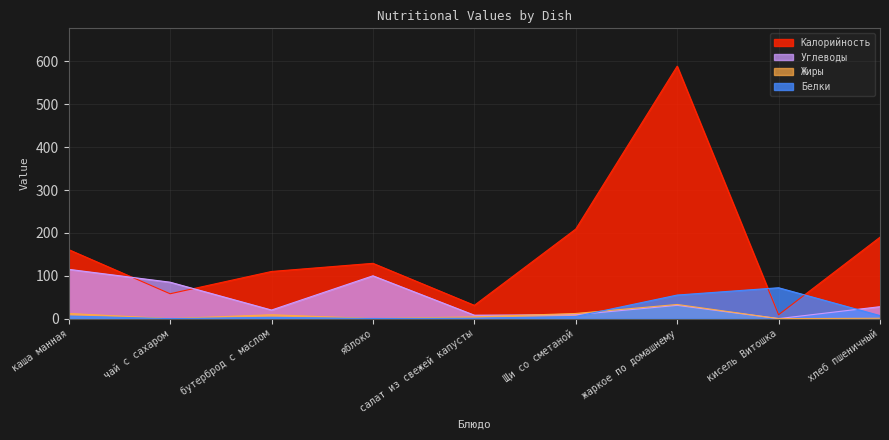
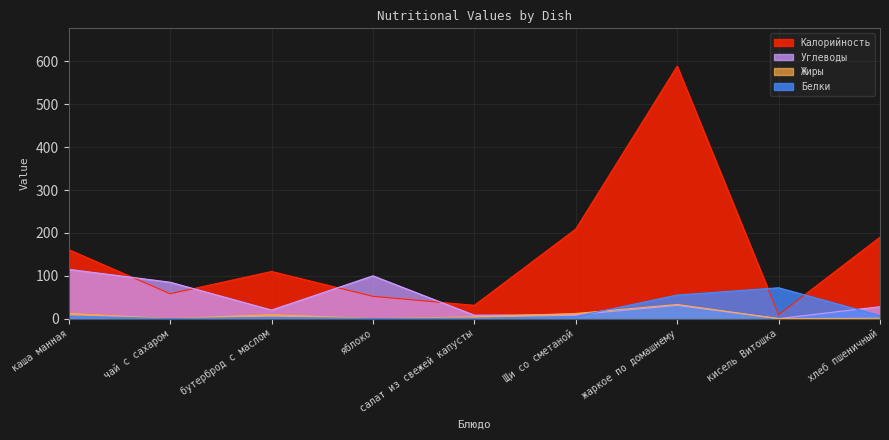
Калорийность, яблоко: 130 -> 50
